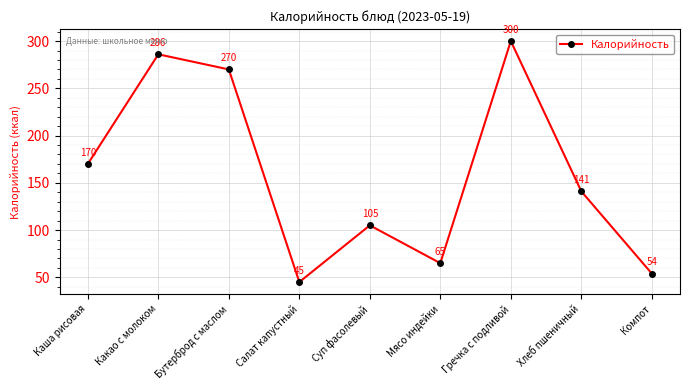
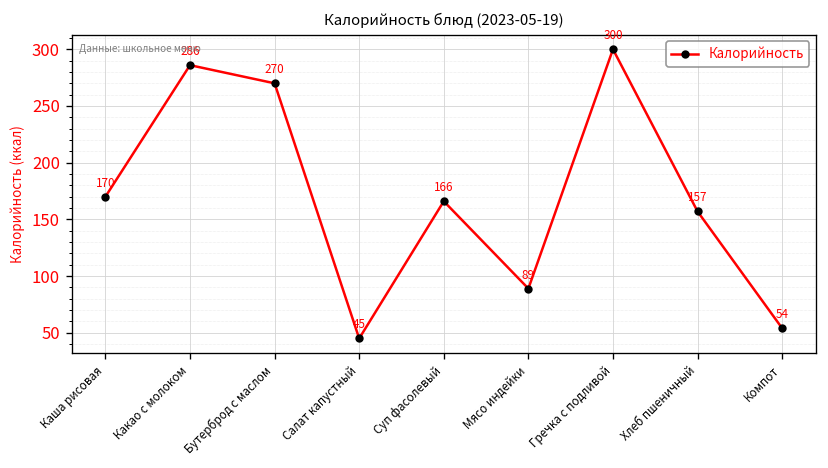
Суп фасолевый: 105 -> 166
Мясо индейки: 65 -> 89
Хлеб пшеничный: 141 -> 157
